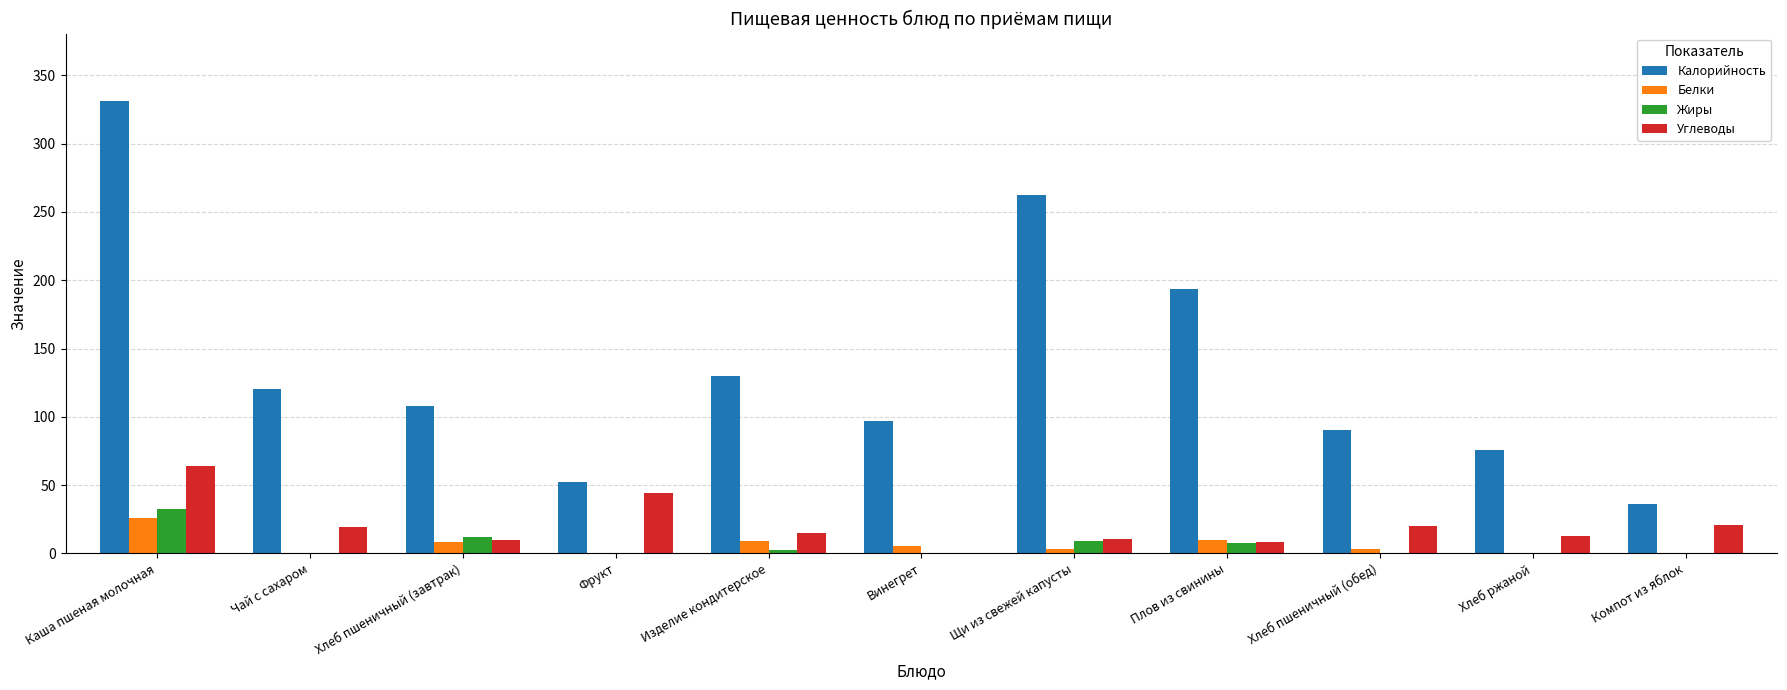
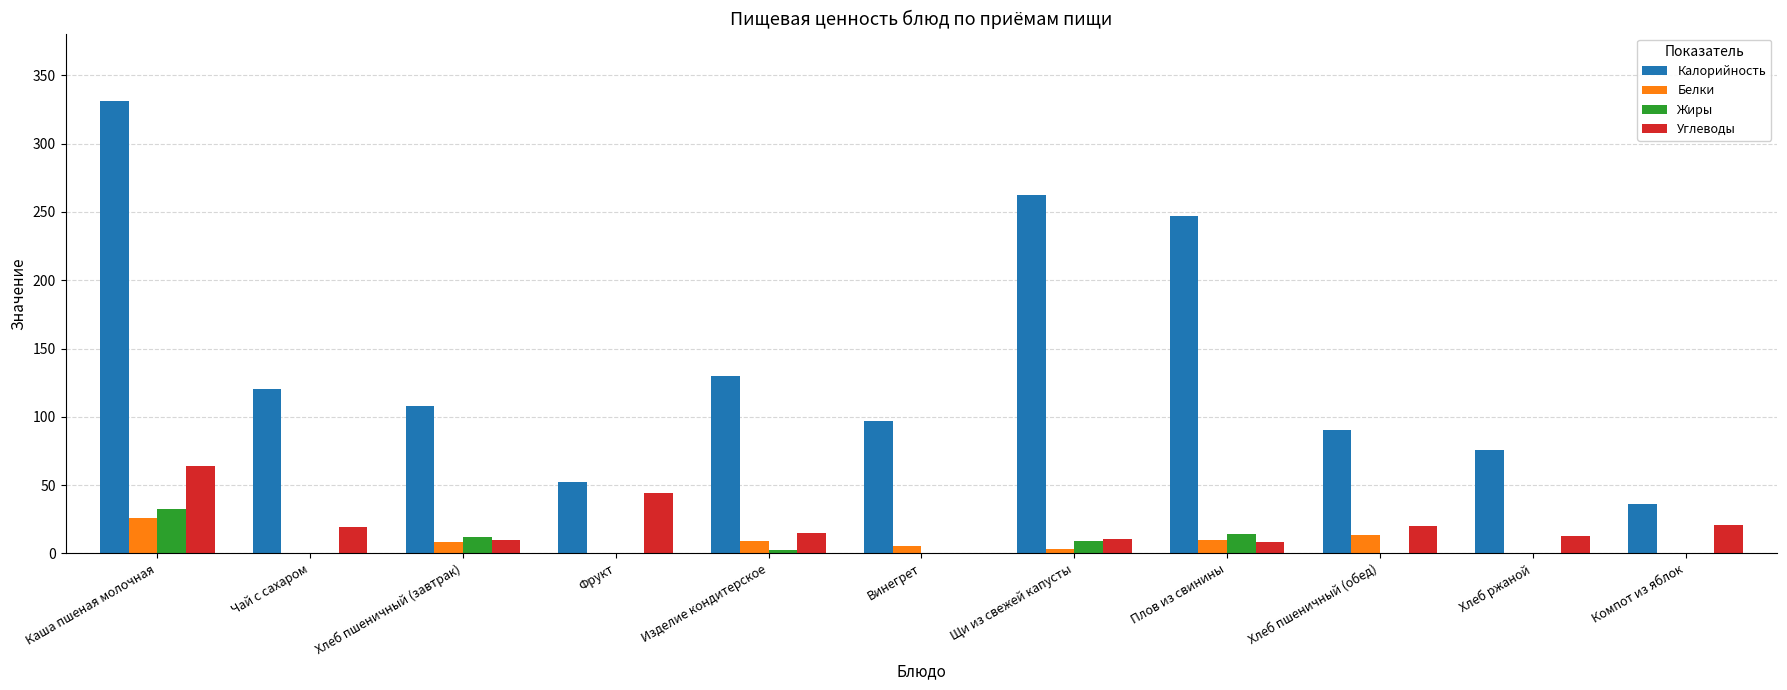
Калорийность, Плов из свинины: 194 -> 247
Жиры, Плов из свинины: 8 -> 14
Белки, Хлеб пшеничный (обед): 3 -> 14
